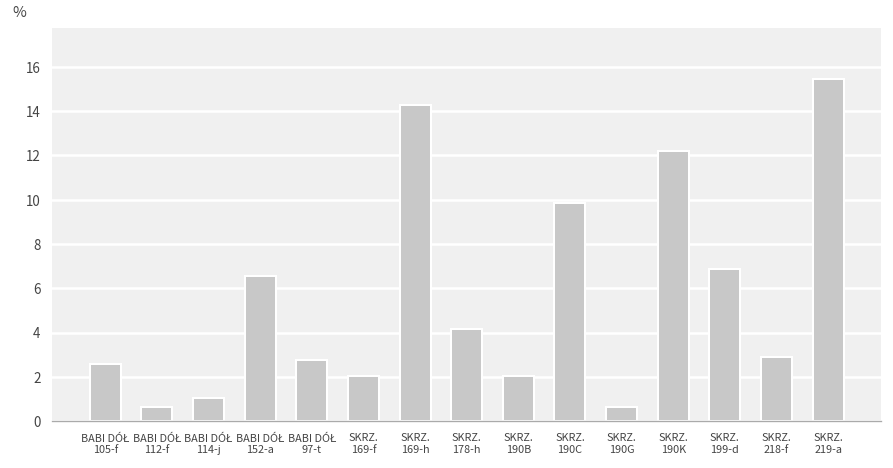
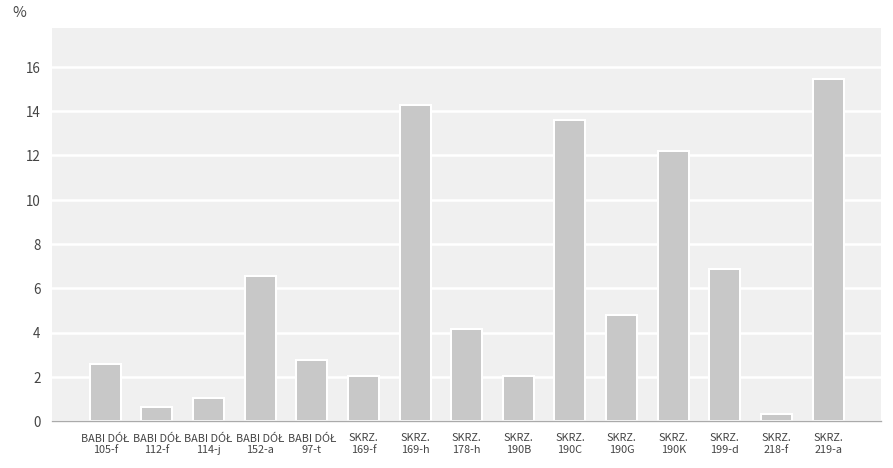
SKRZ. 190C: 9.9 -> 13.6
SKRZ. 190G: 0.6 -> 4.8
SKRZ. 218-f: 2.9 -> 0.3
